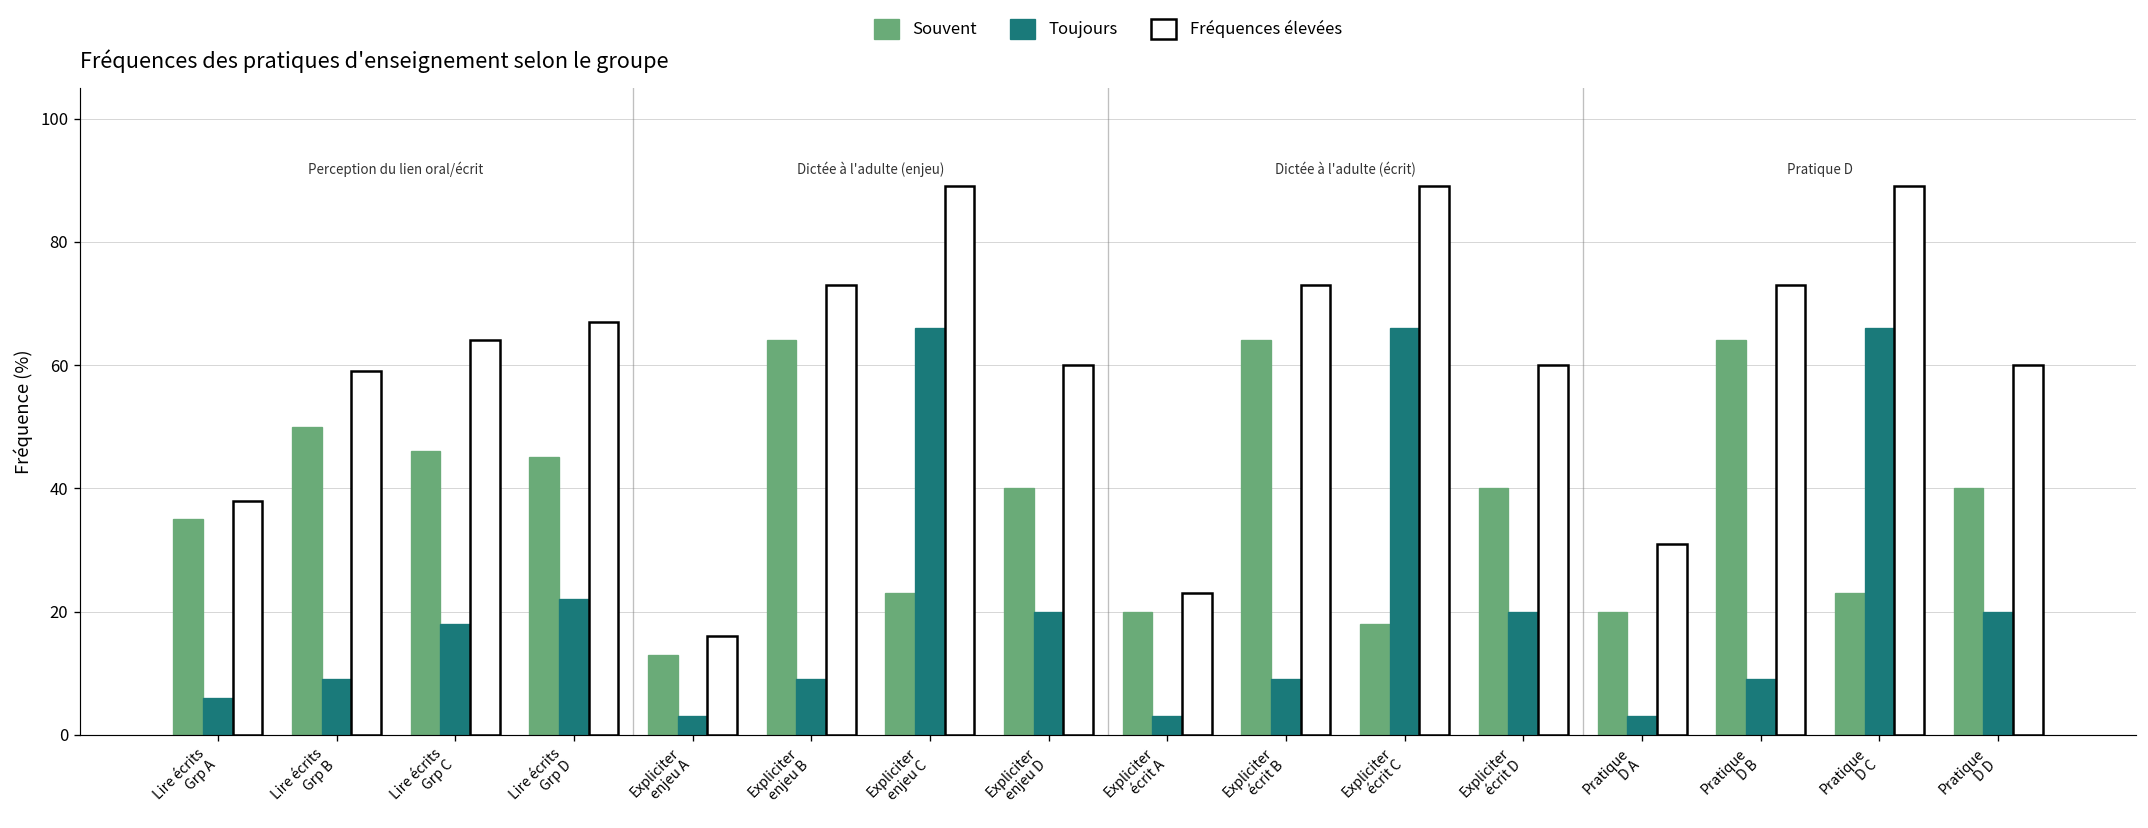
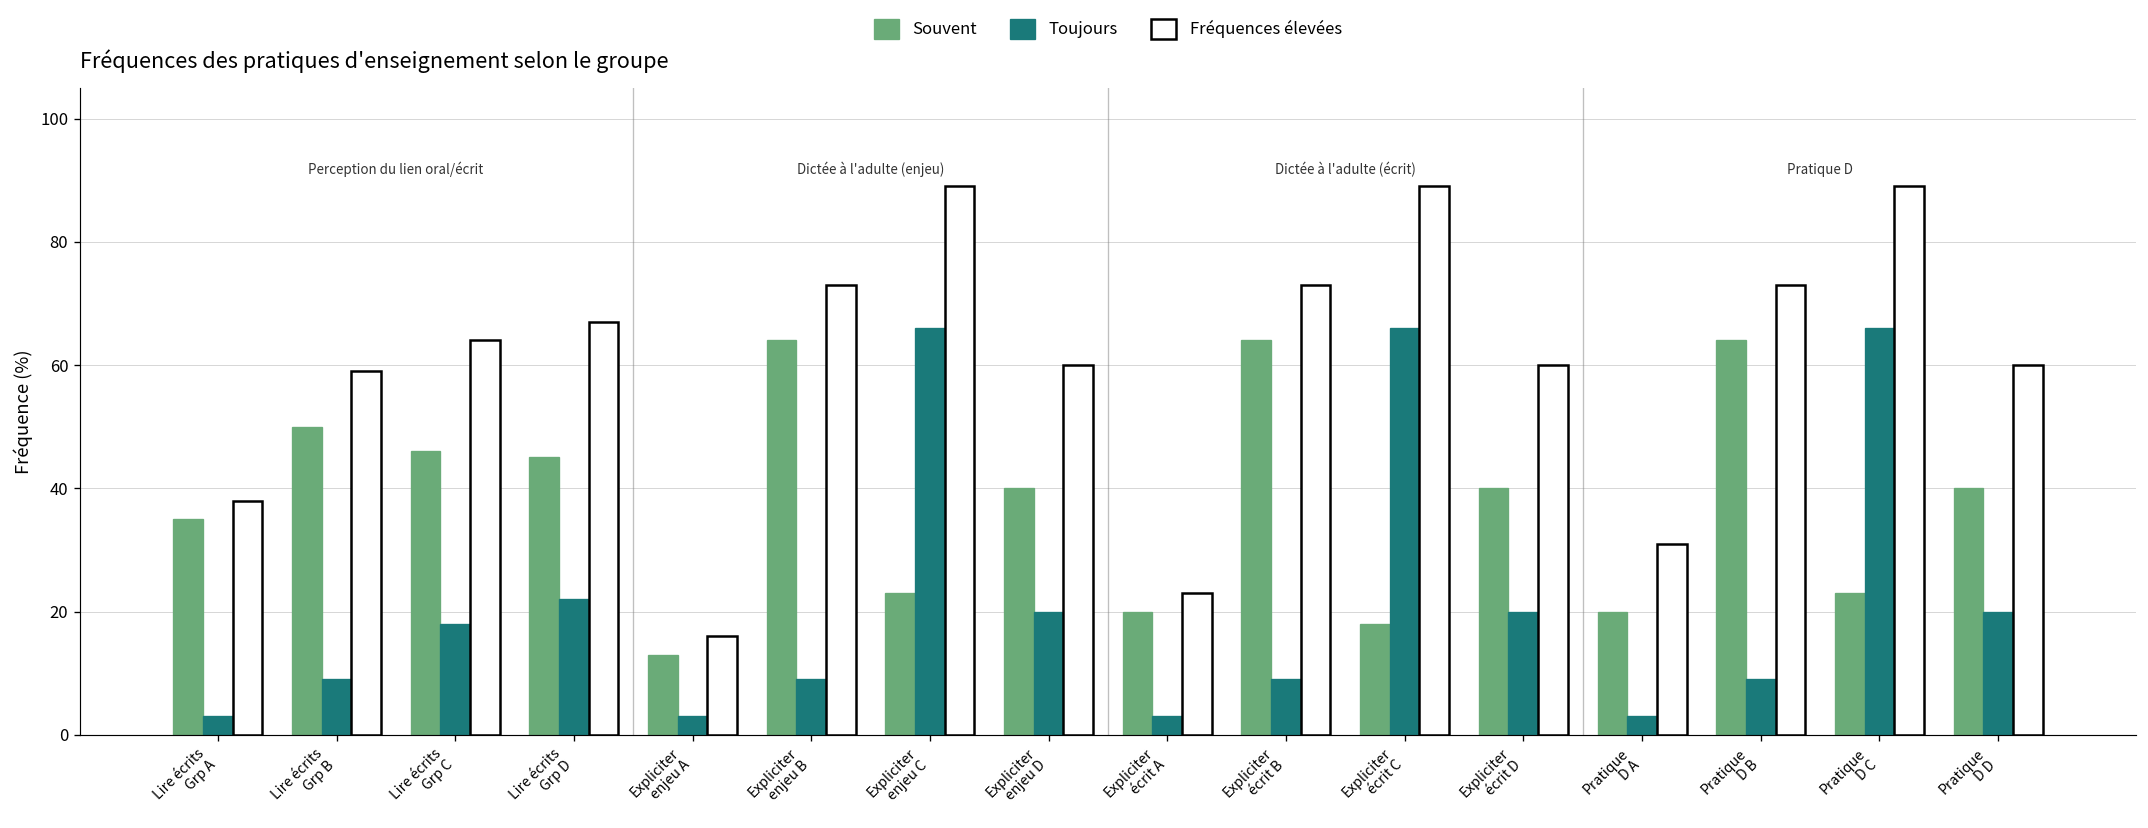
Toujours, Lire écrits Grp A: 6 -> 3
